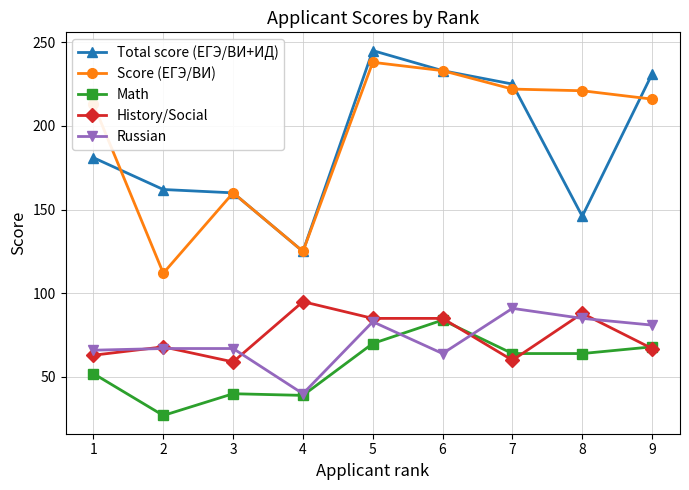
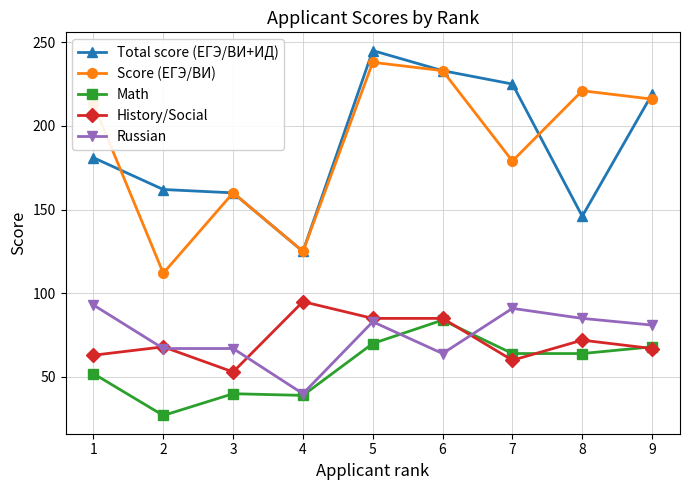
Russian, 1: 66 -> 93
History/Social, 3: 59 -> 53
Score (ЕГЭ/ВИ), 7: 222 -> 179
History/Social, 8: 88 -> 72
Total score (ЕГЭ/ВИ+ИД), 9: 231 -> 219
